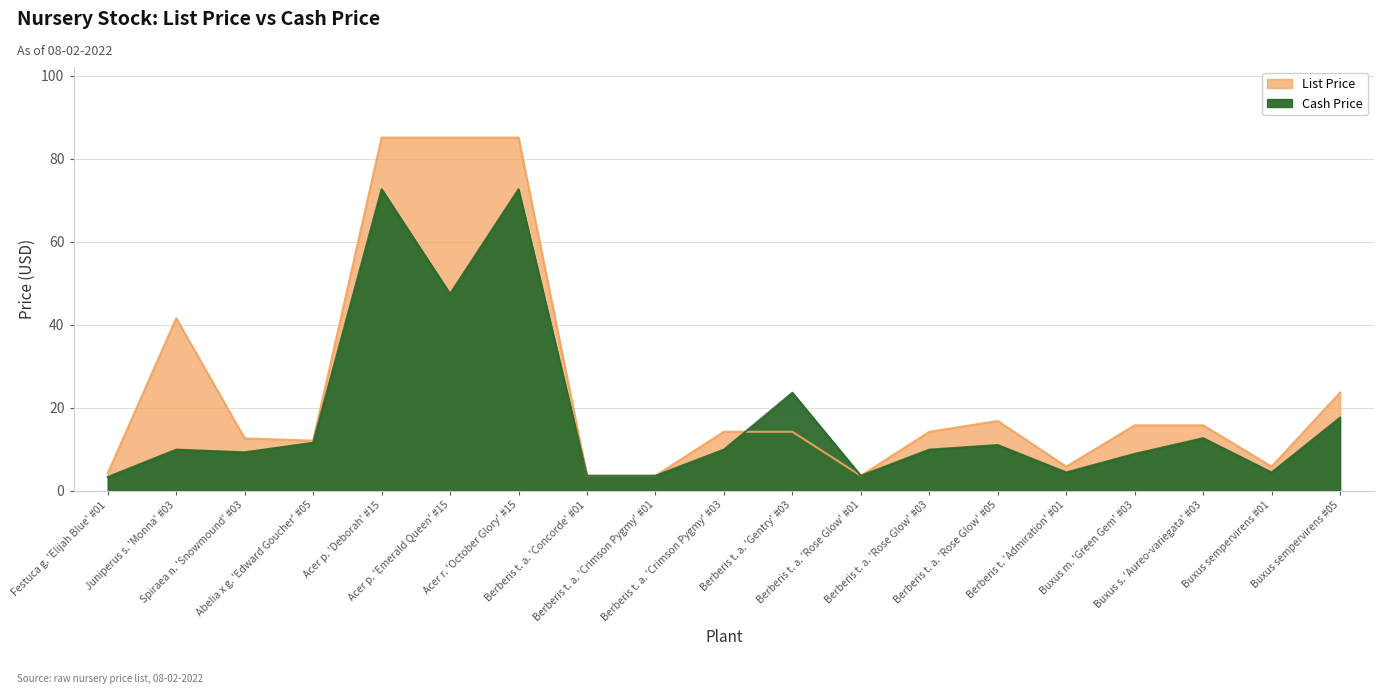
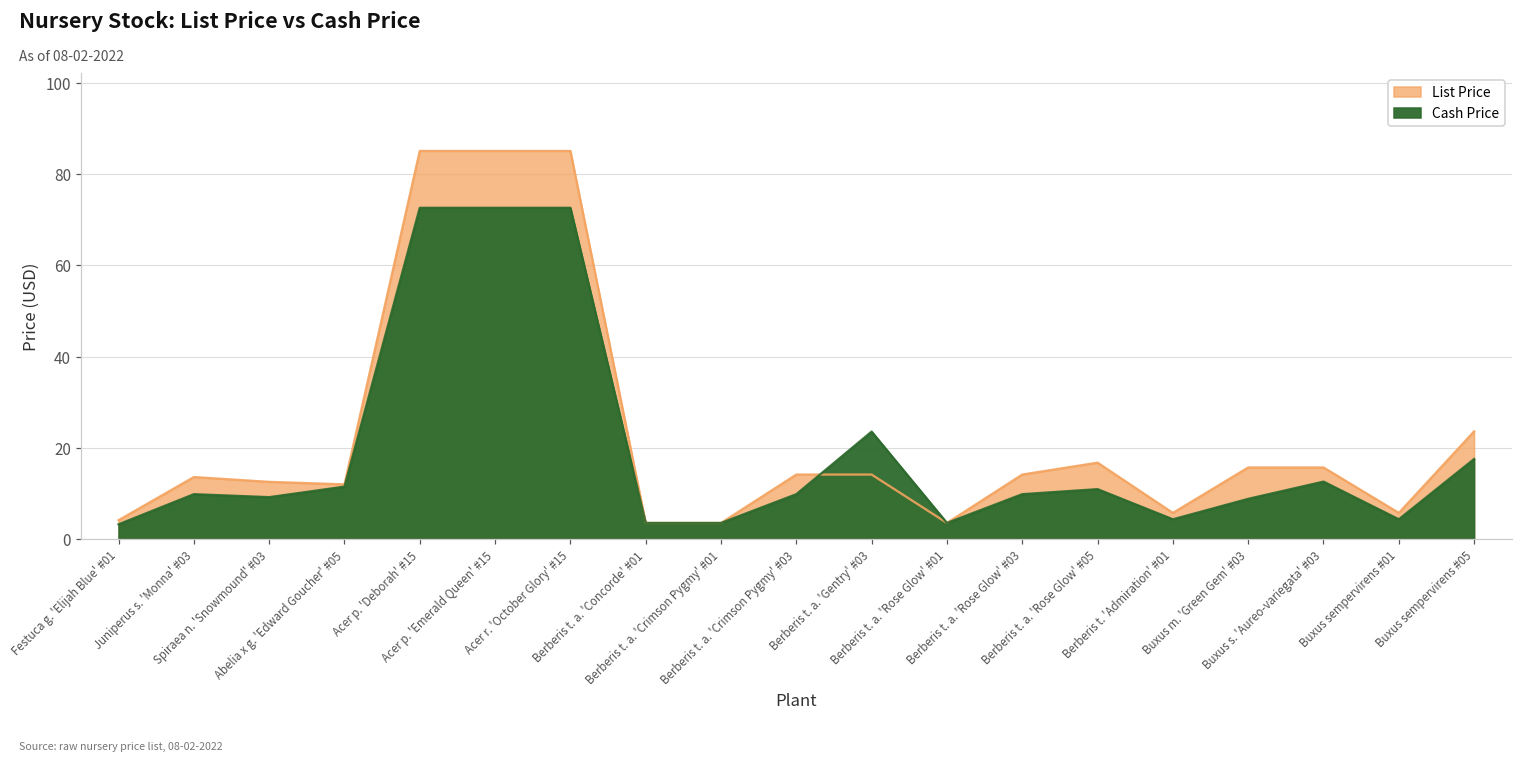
List Price, Juniperus s. 'Monna' #03: 42 -> 14
Cash Price, Acer p. 'Emerald Queen' #15: 47 -> 73
